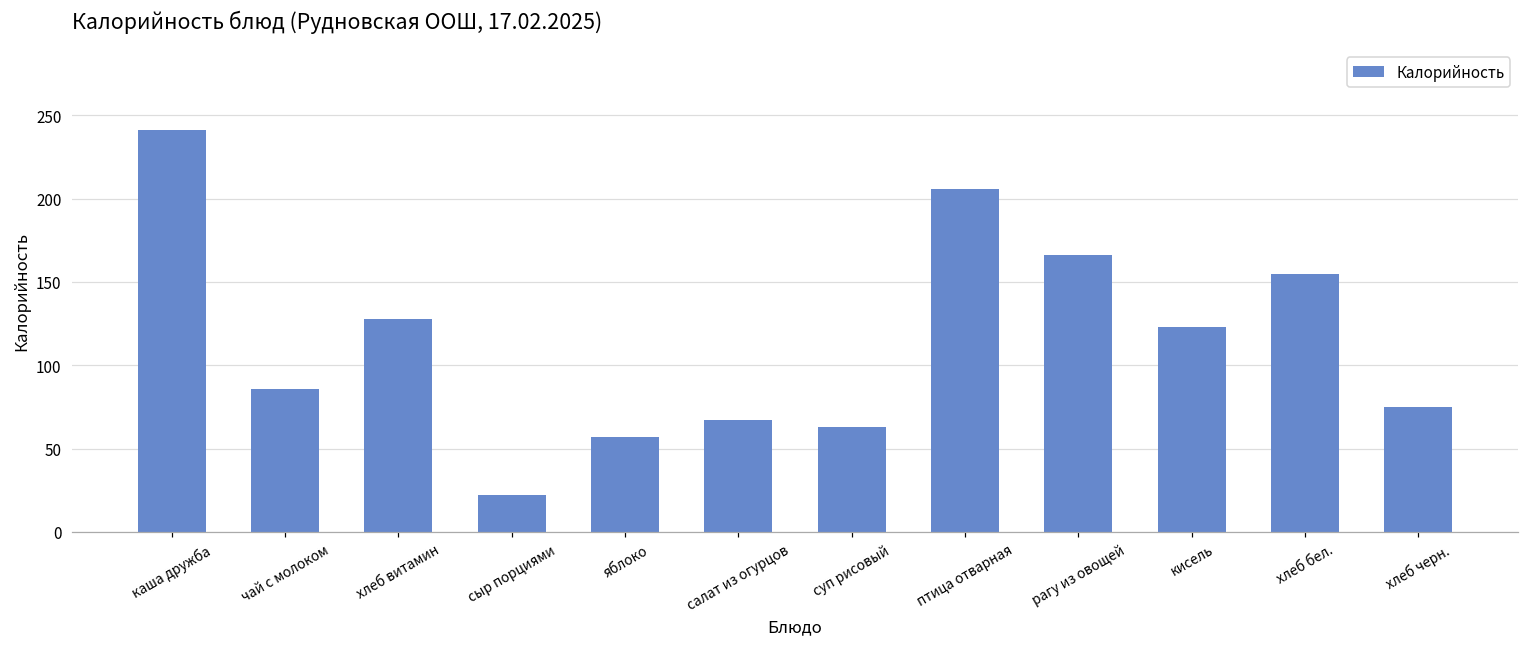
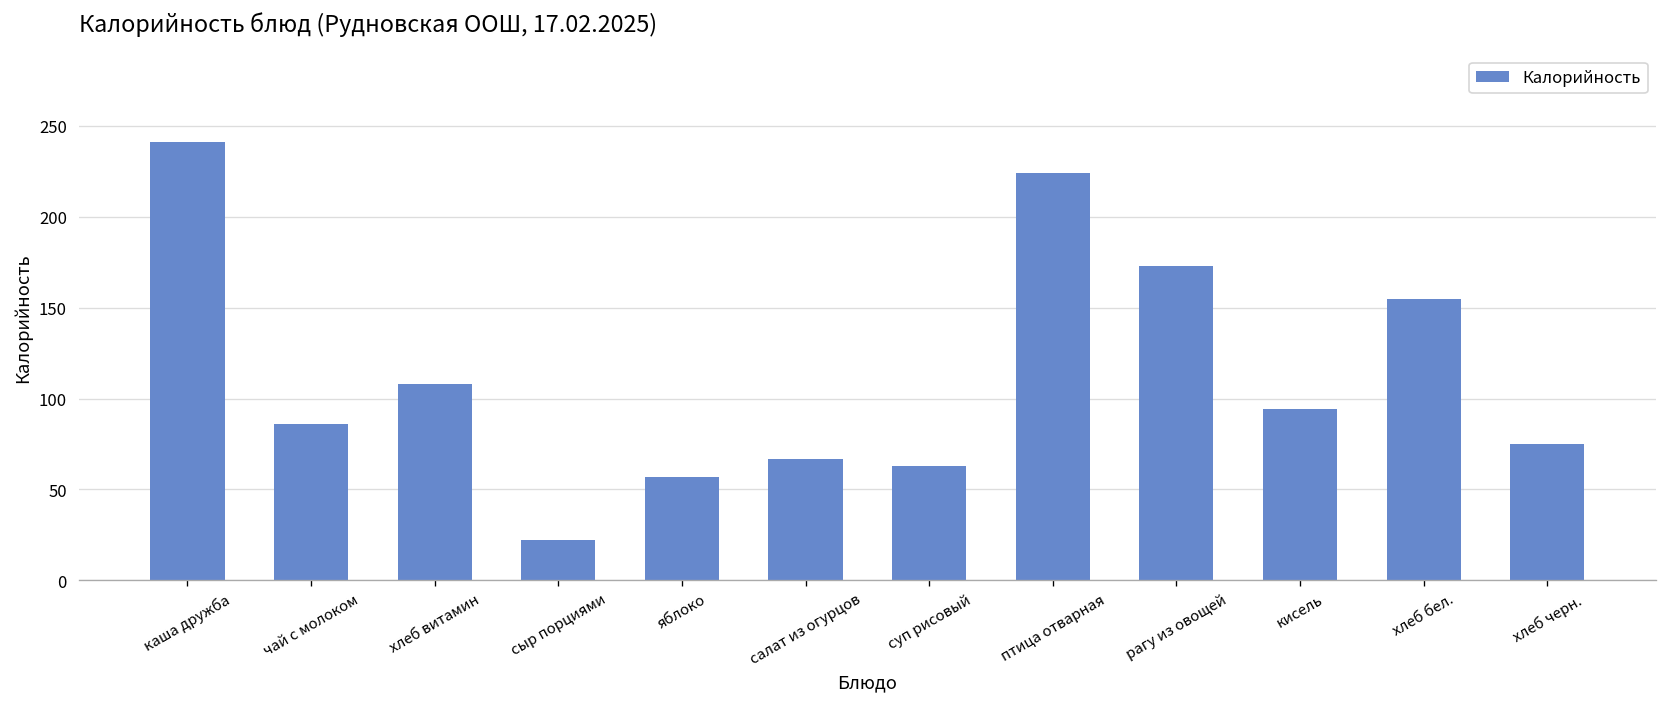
хлеб витамин: 128 -> 108
птица отварная: 206 -> 224
рагу из овощей: 166 -> 173
кисель: 123 -> 94
